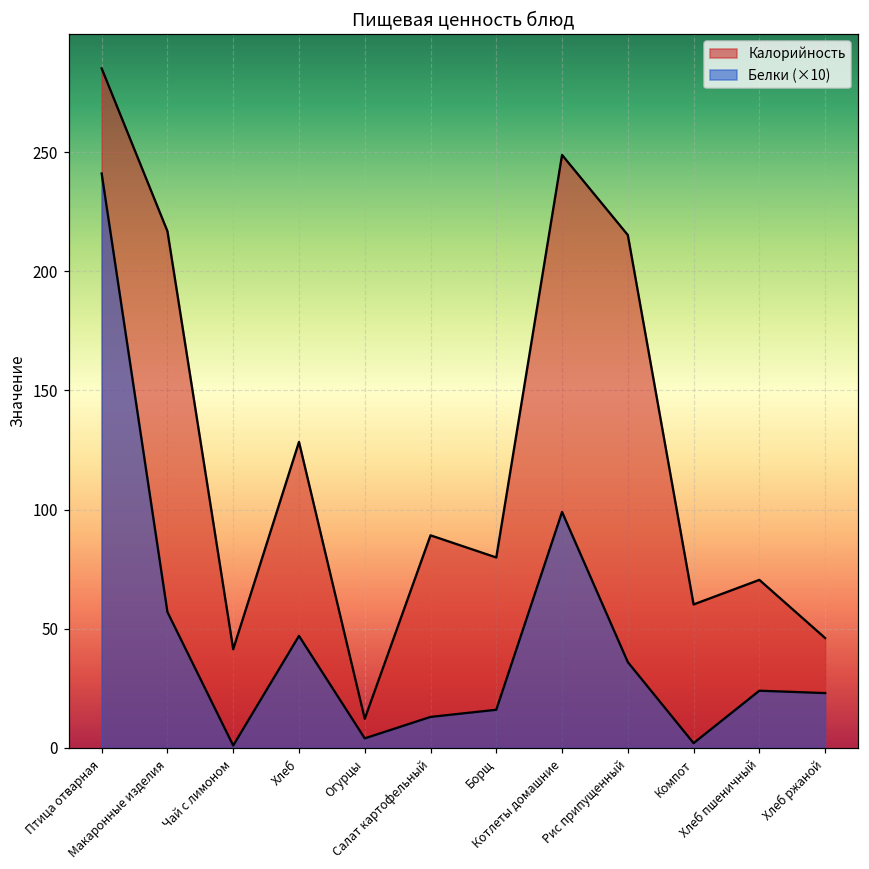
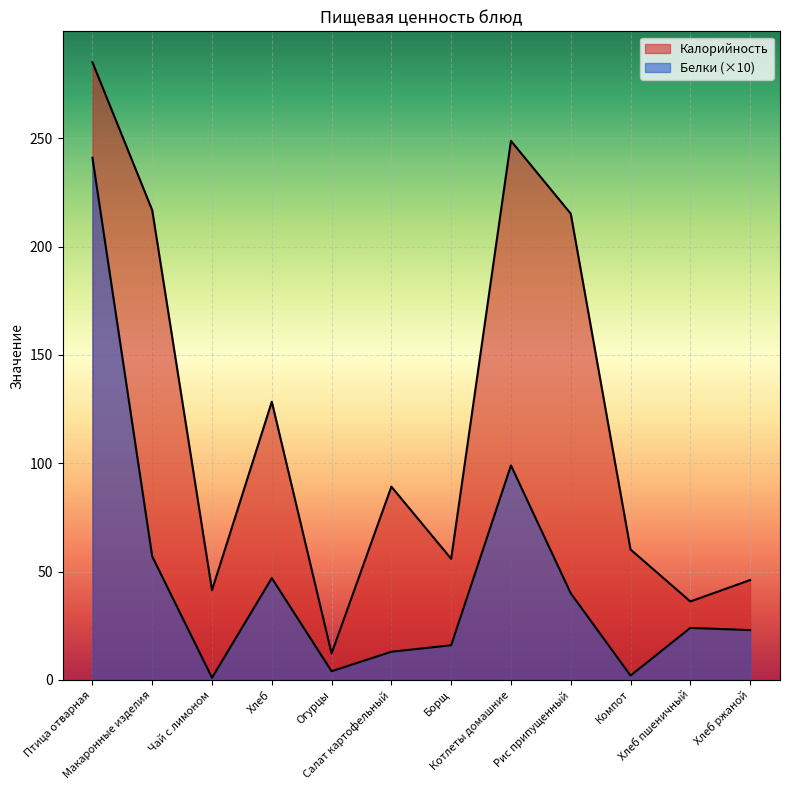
Калорийность, Борщ: 80 -> 56
Белки (×10), Рис припущенный: 36 -> 40
Калорийность, Хлеб пшеничный: 71 -> 36
